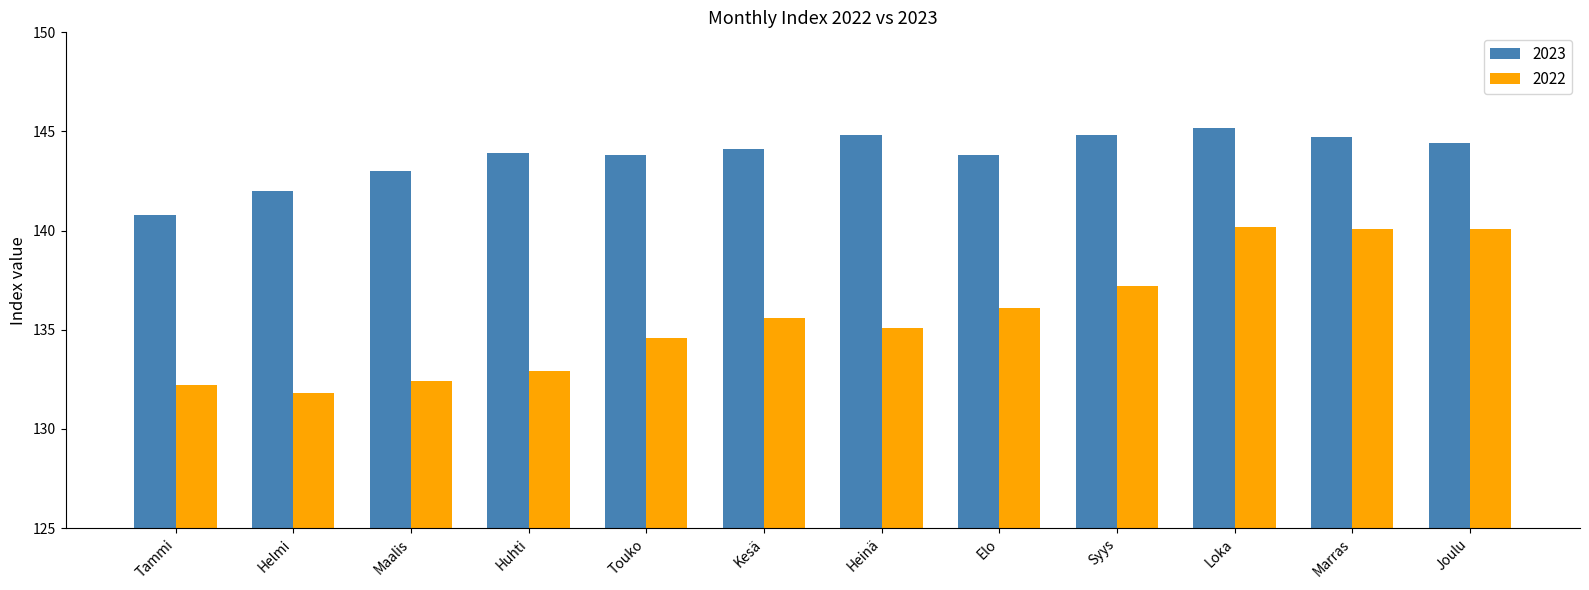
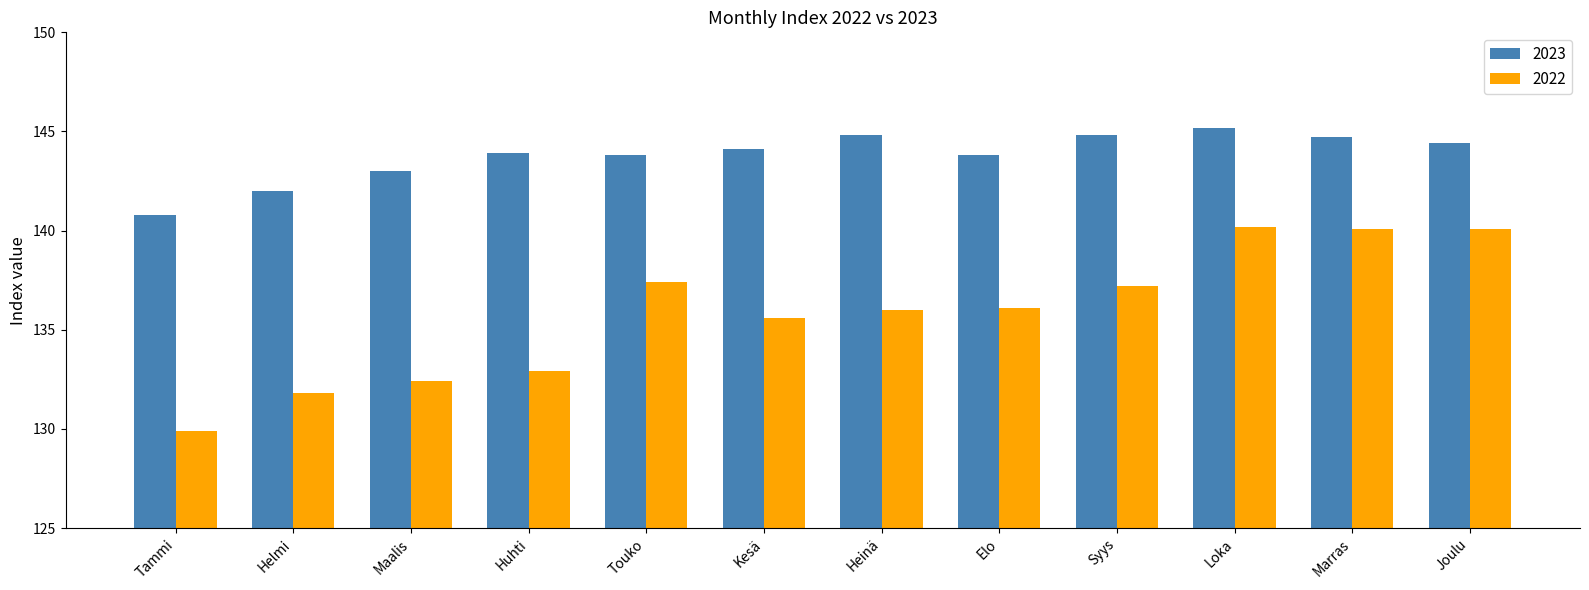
2022, Tammi: 132.2 -> 129.9
2022, Touko: 134.6 -> 137.4
2022, Heinä: 135.1 -> 136.0
